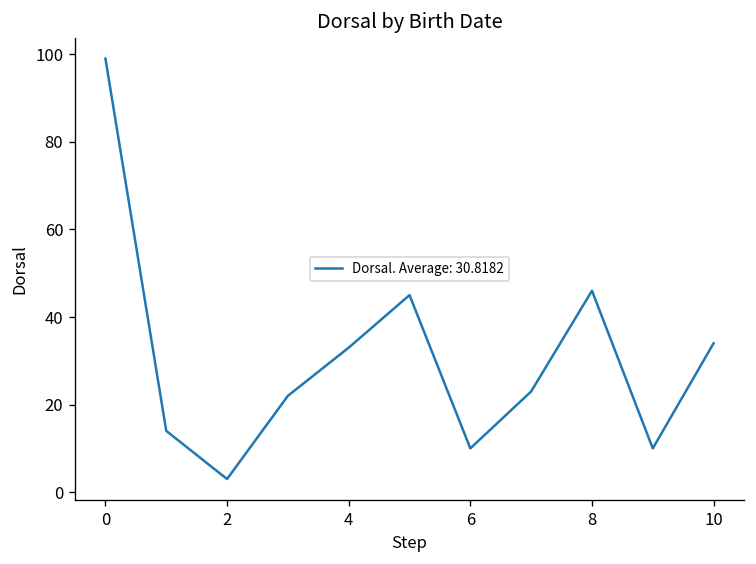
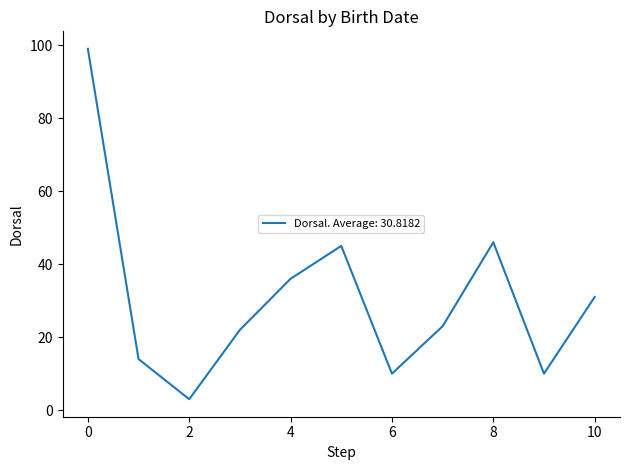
4: 33 -> 36
10: 34 -> 31
